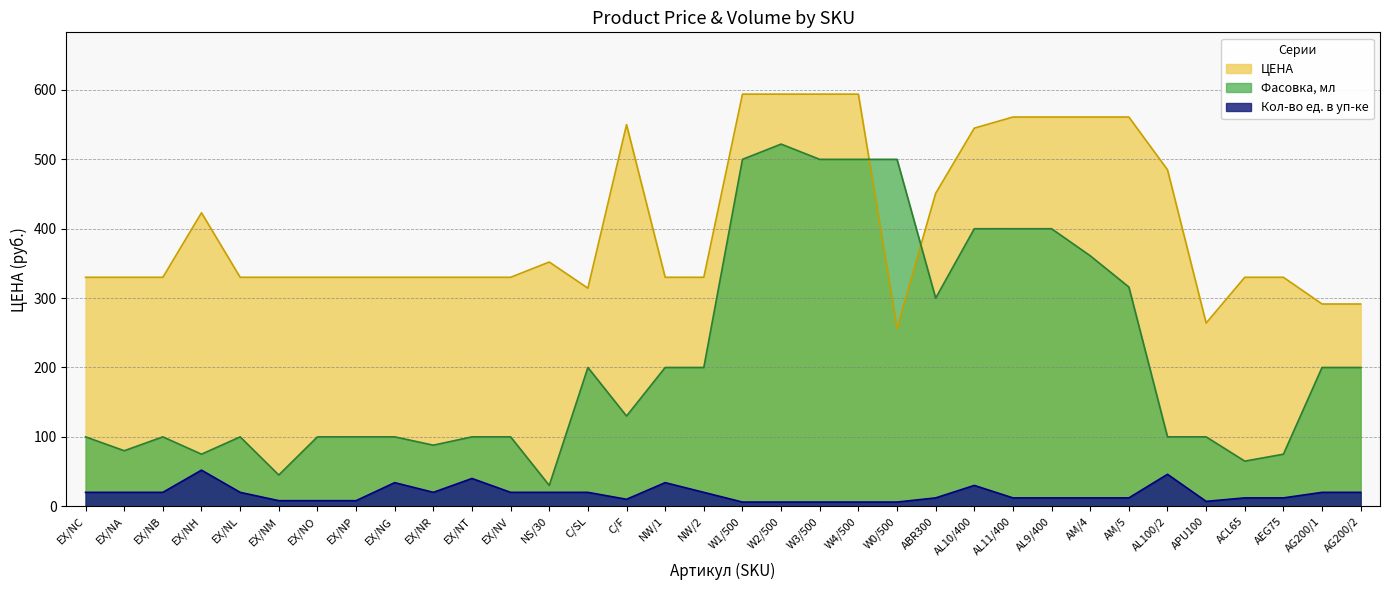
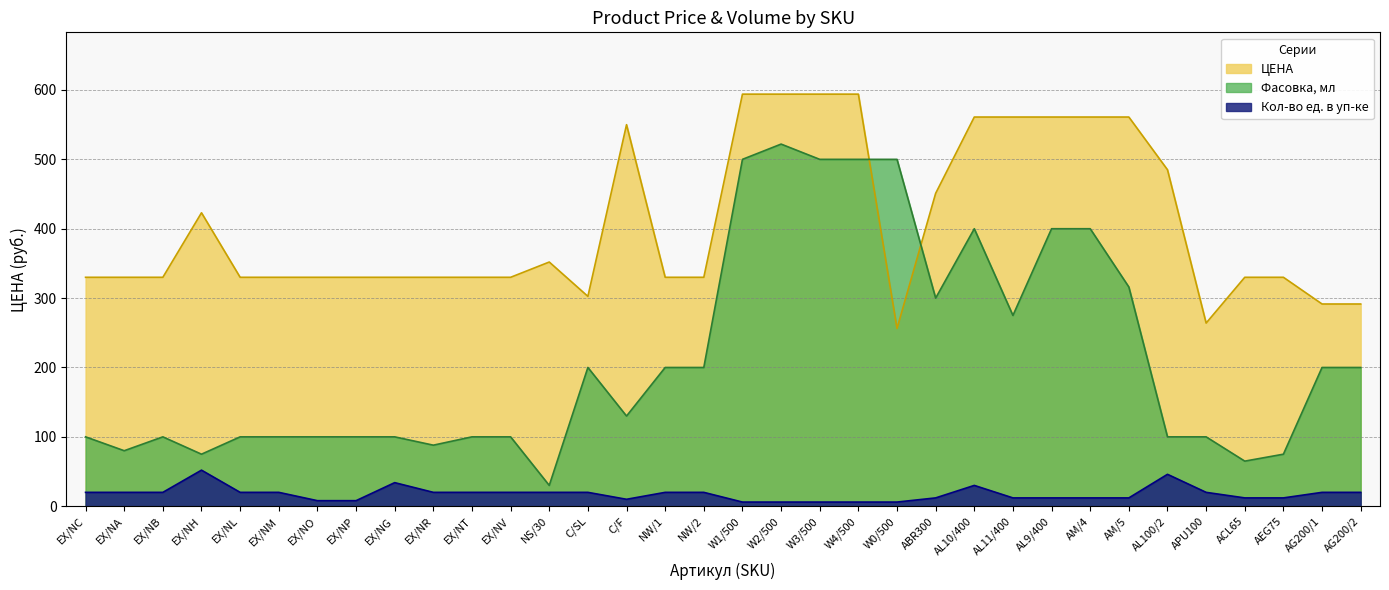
Фасовка, мл, EX/NM: 50 -> 100
Кол-во ед. в уп-ке, EX/NM: 10 -> 20
Кол-во ед. в уп-ке, EX/NT: 40 -> 20
ЦЕНА, C/SL: 310 -> 300
Кол-во ед. в уп-ке, NW/1: 30 -> 20
ЦЕНА, AL10/400: 550 -> 560
Фасовка, мл, AL11/400: 400 -> 280
Фасовка, мл, AM/4: 360 -> 400
Кол-во ед. в уп-ке, APU100: 10 -> 20
